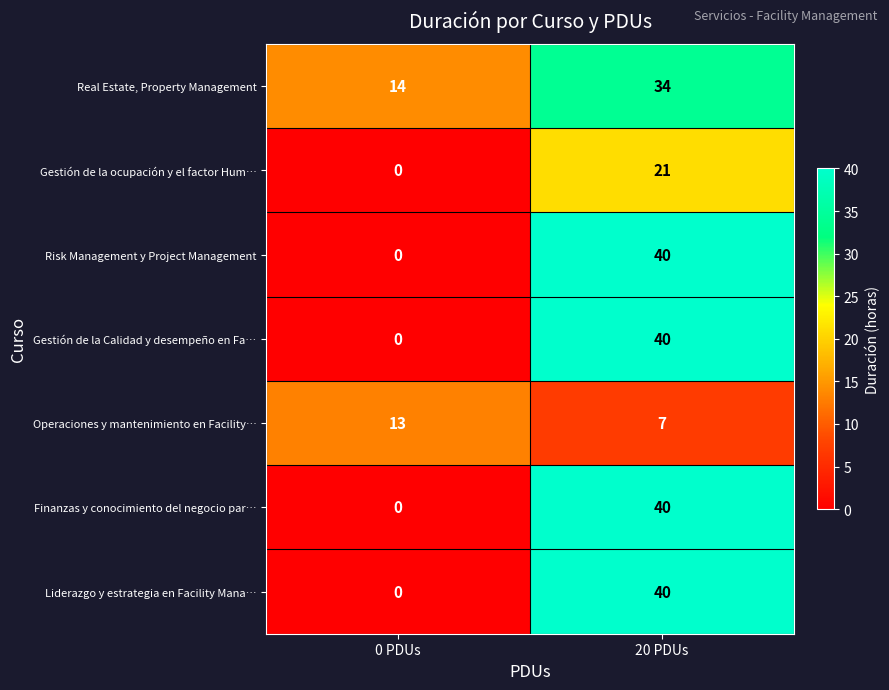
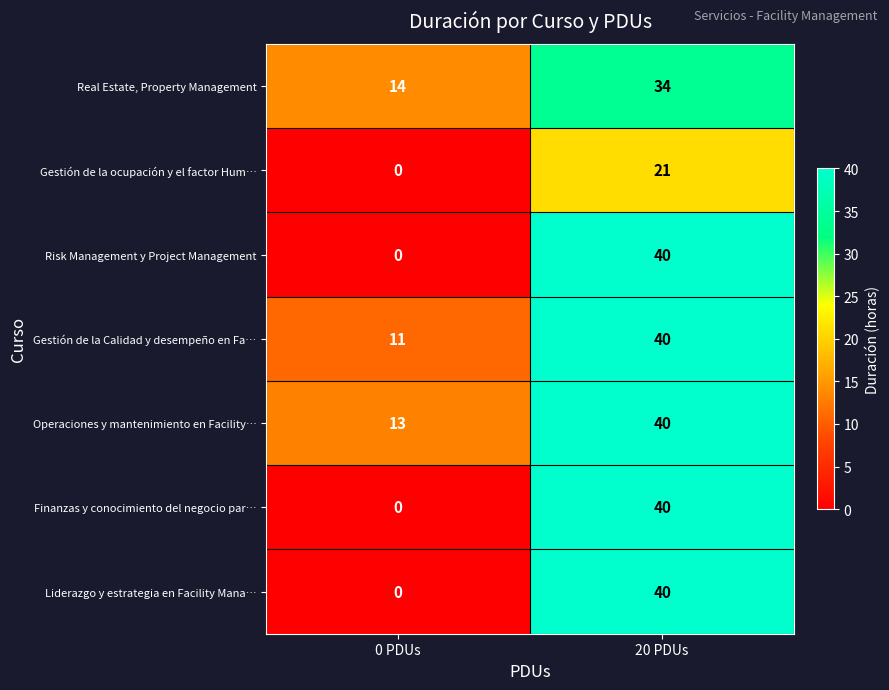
Gestión de la Calidad y desempeño en Fa…, 0 PDUs: 0 -> 11
Operaciones y mantenimiento en Facility…, 20 PDUs: 7 -> 40
